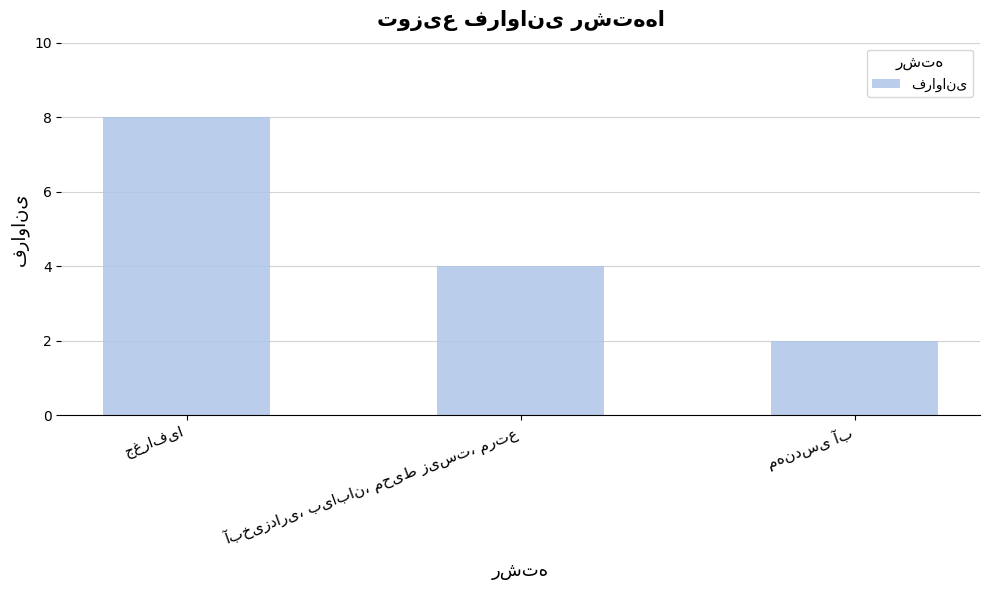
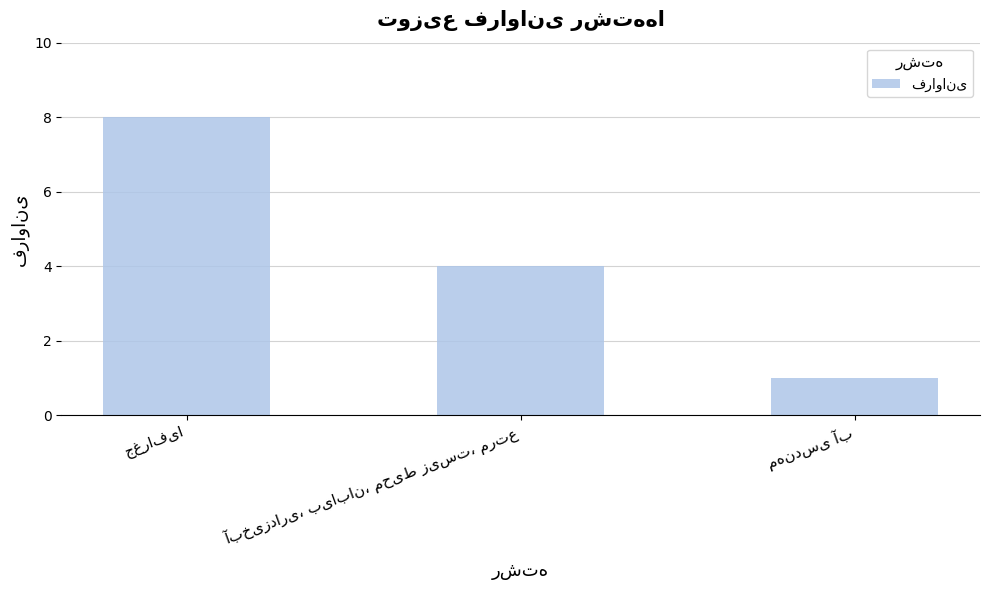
مهندسی آب: 2 -> 1
